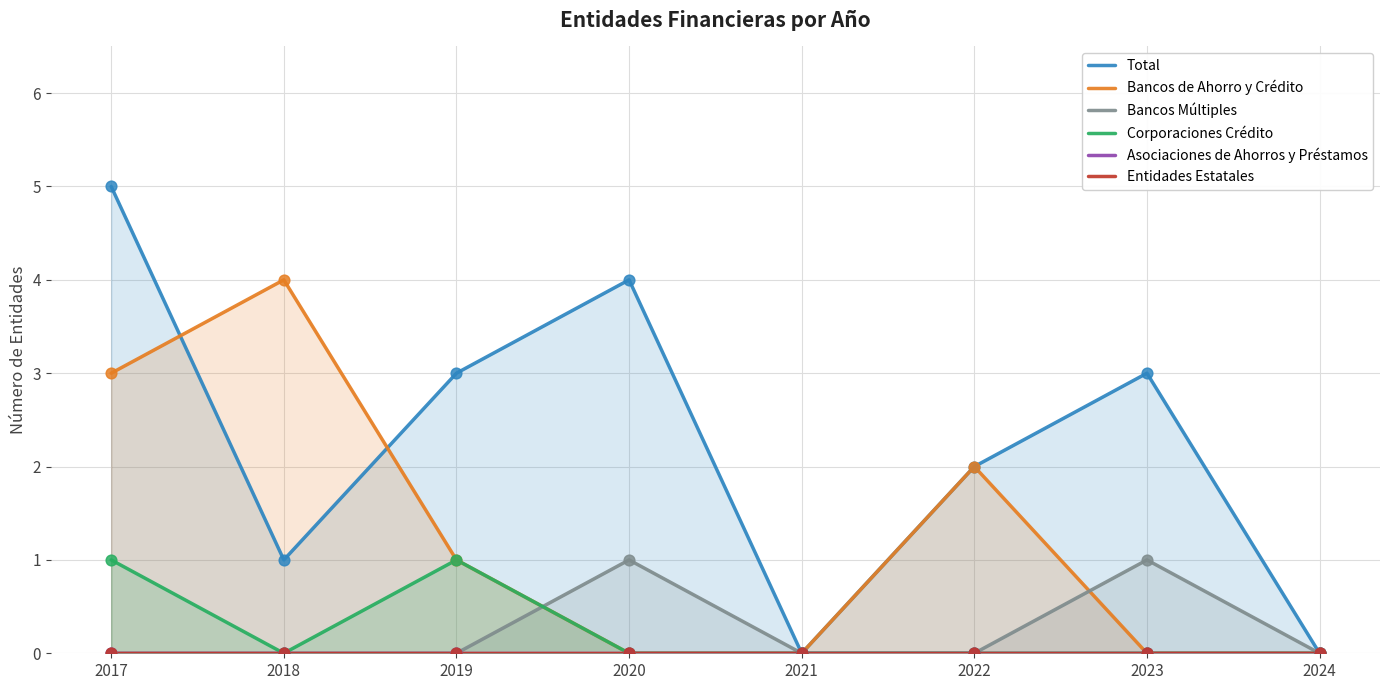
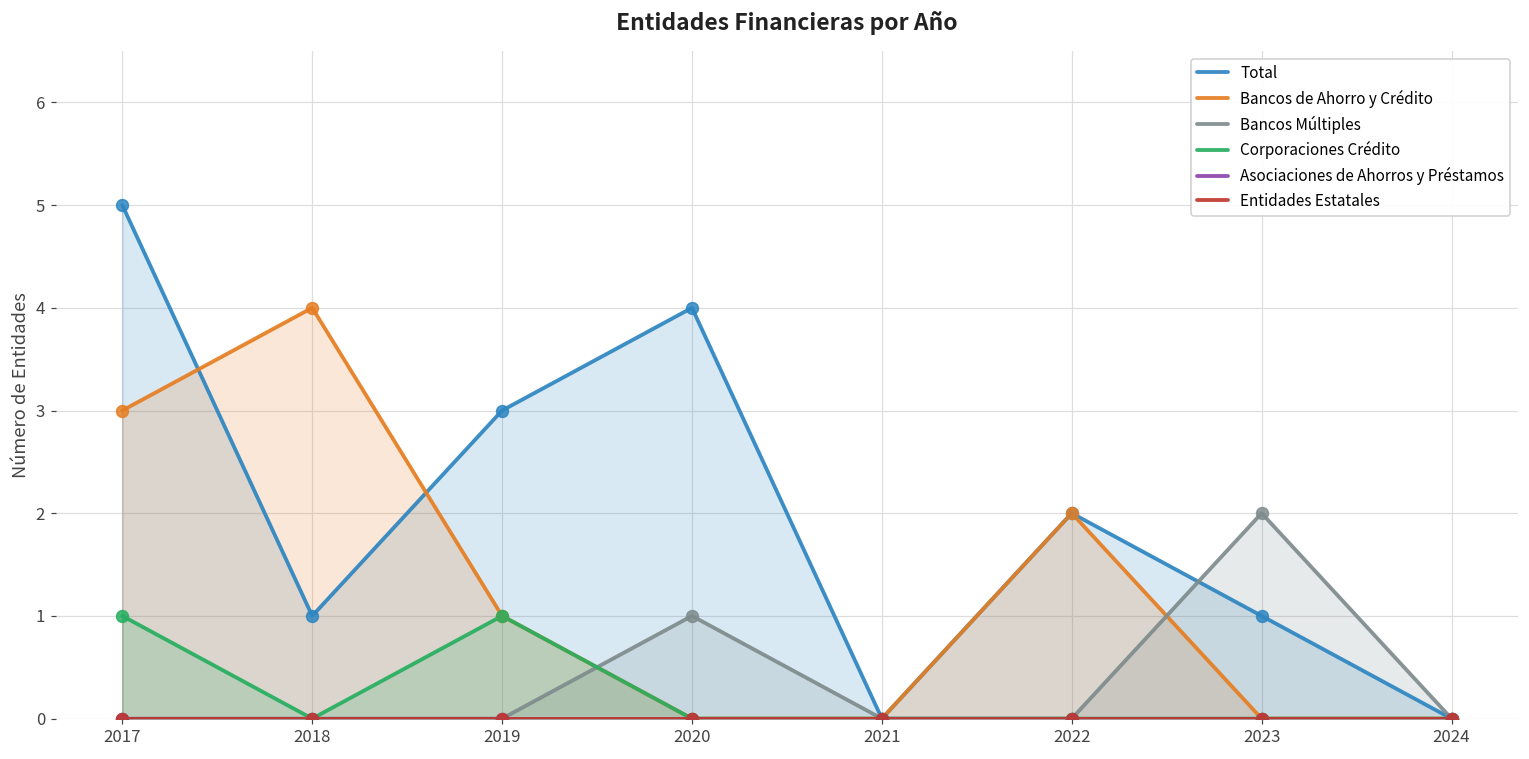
Total, 2023: 3 -> 1
Bancos Múltiples, 2023: 1 -> 2
